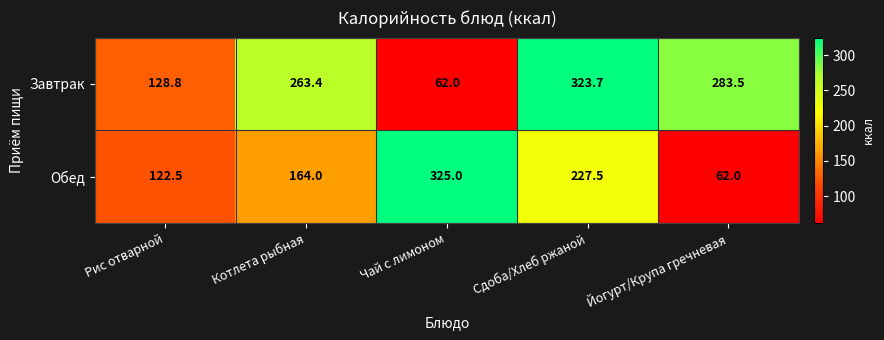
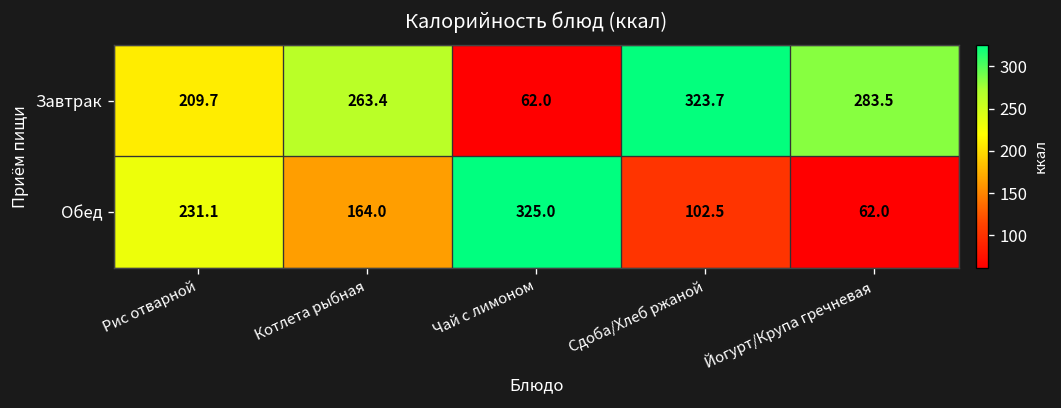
Завтрак, Рис отварной: 128.8 -> 209.7
Обед, Рис отварной: 122.5 -> 231.1
Обед, Сдоба/Хлеб ржаной: 227.5 -> 102.5
